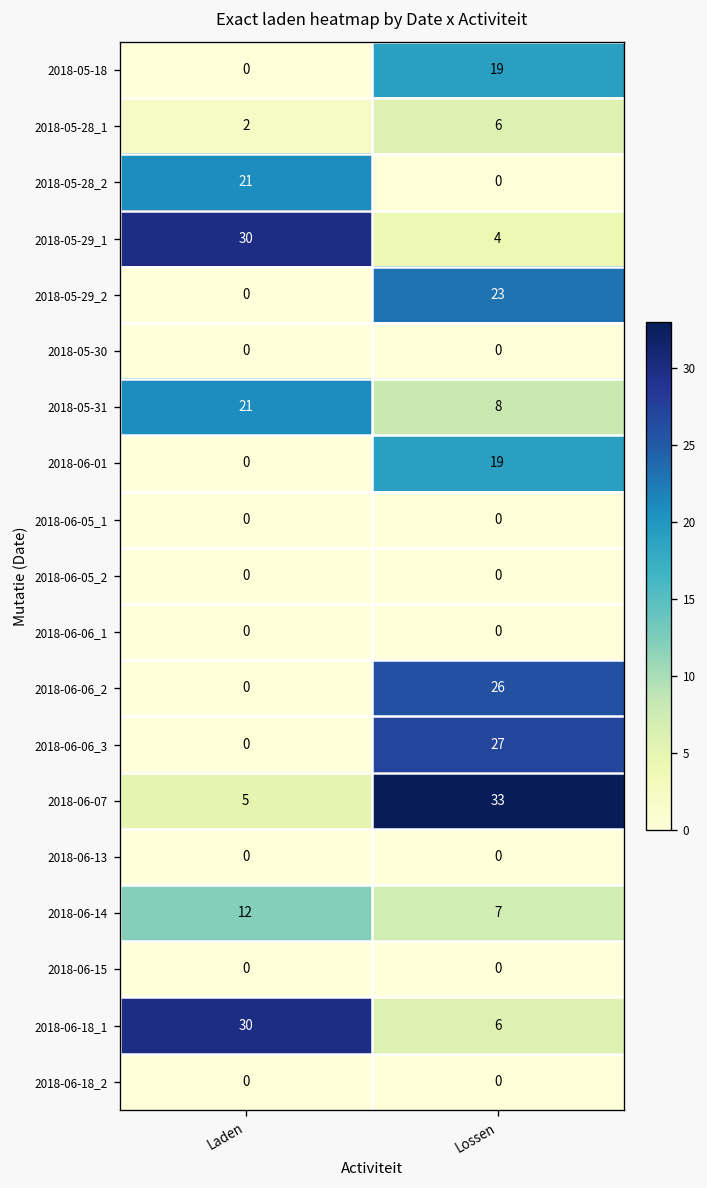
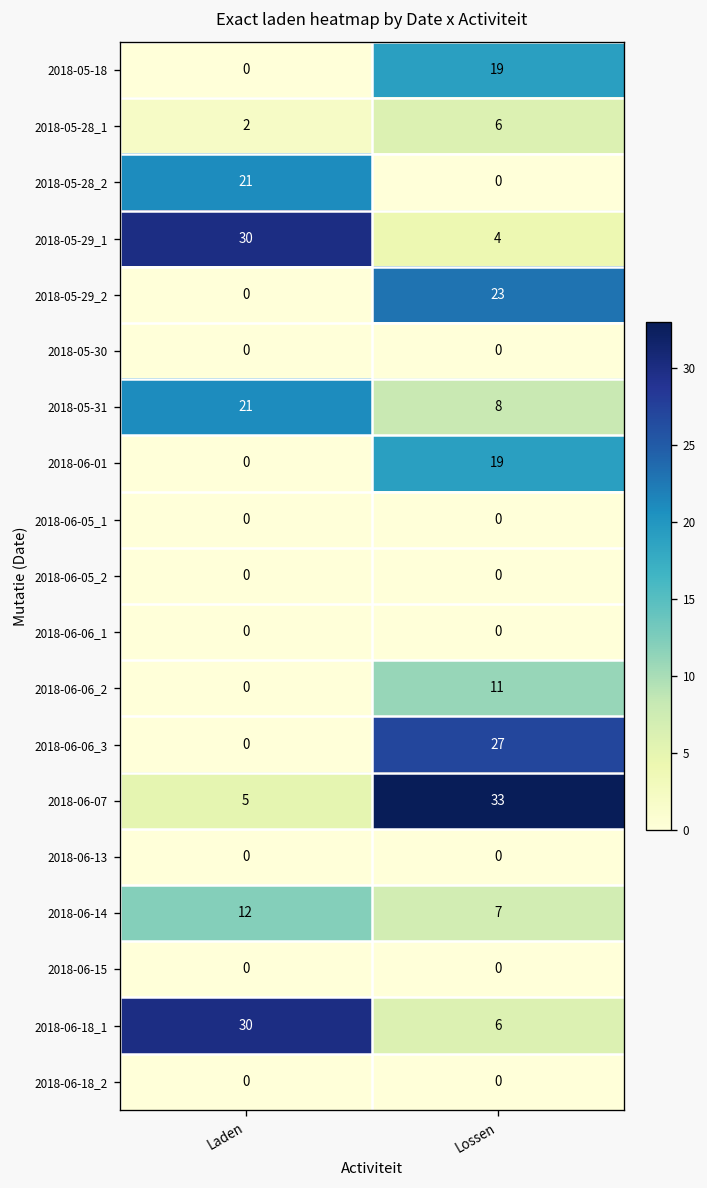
2018-06-06_2, Lossen: 26 -> 11
